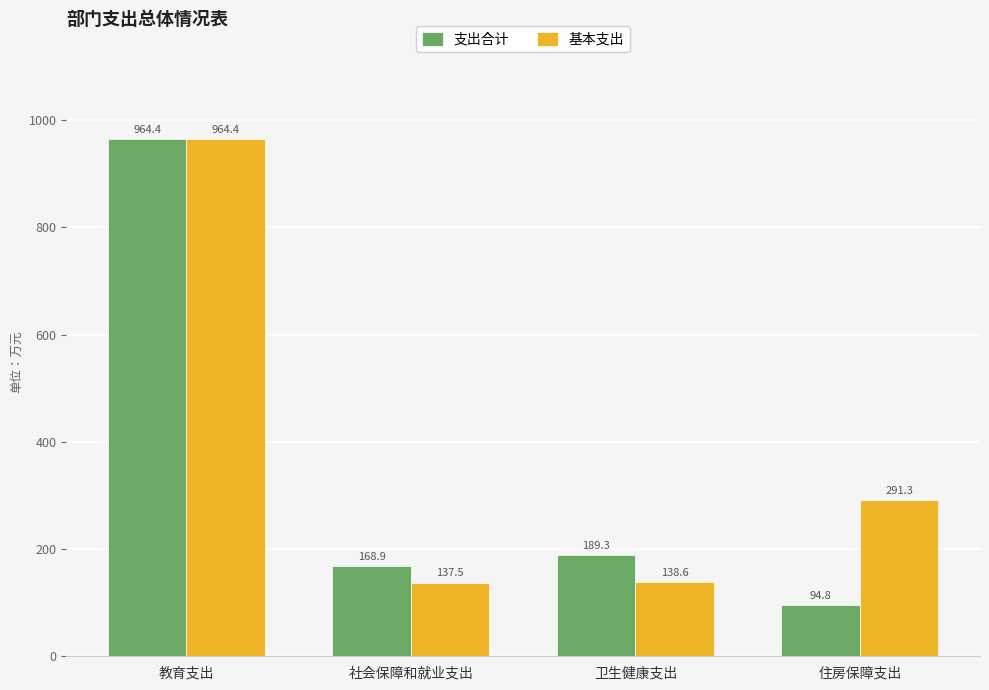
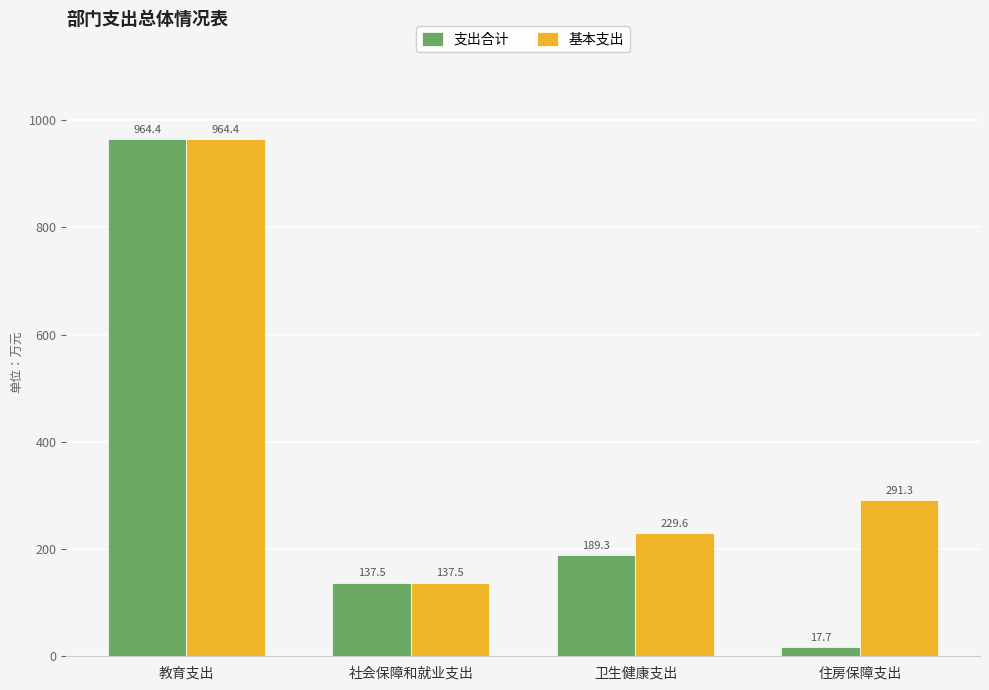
支出合计, 社会保障和就业支出: 168.9 -> 137.5
基本支出, 卫生健康支出: 138.6 -> 229.6
支出合计, 住房保障支出: 94.8 -> 17.7
